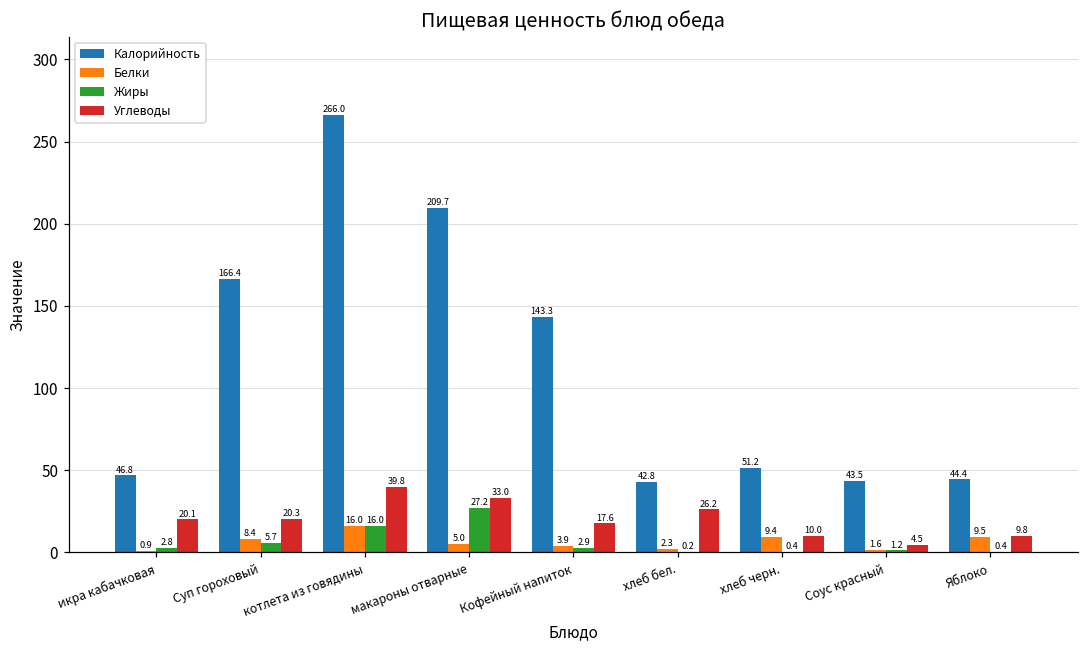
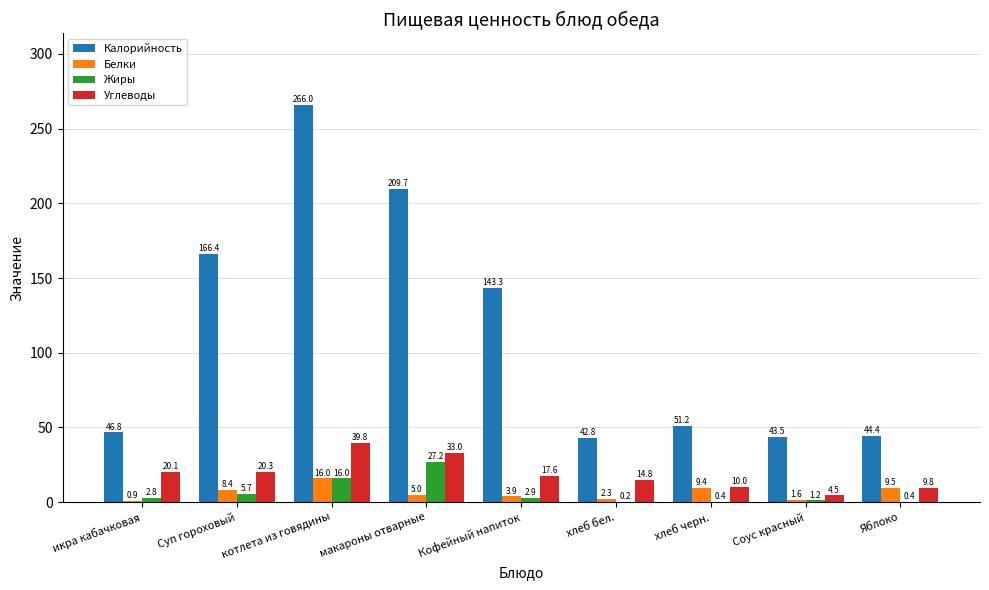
Углеводы, хлеб бел.: 26.2 -> 14.8
